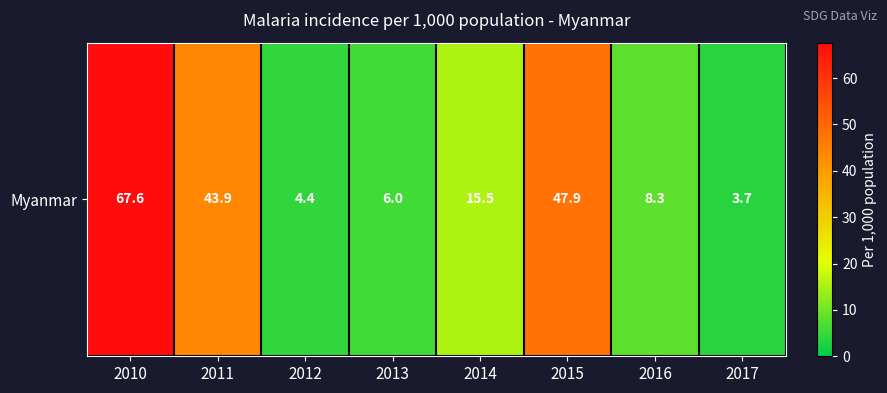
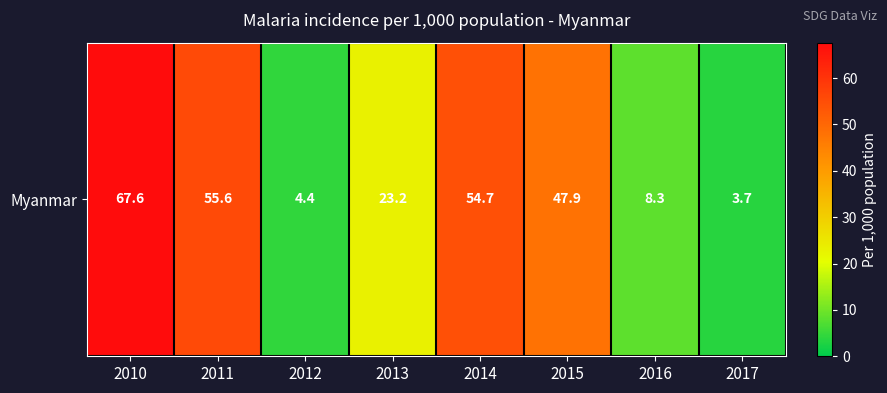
Myanmar, 2011: 43.9 -> 55.6
Myanmar, 2013: 6.0 -> 23.2
Myanmar, 2014: 15.5 -> 54.7
